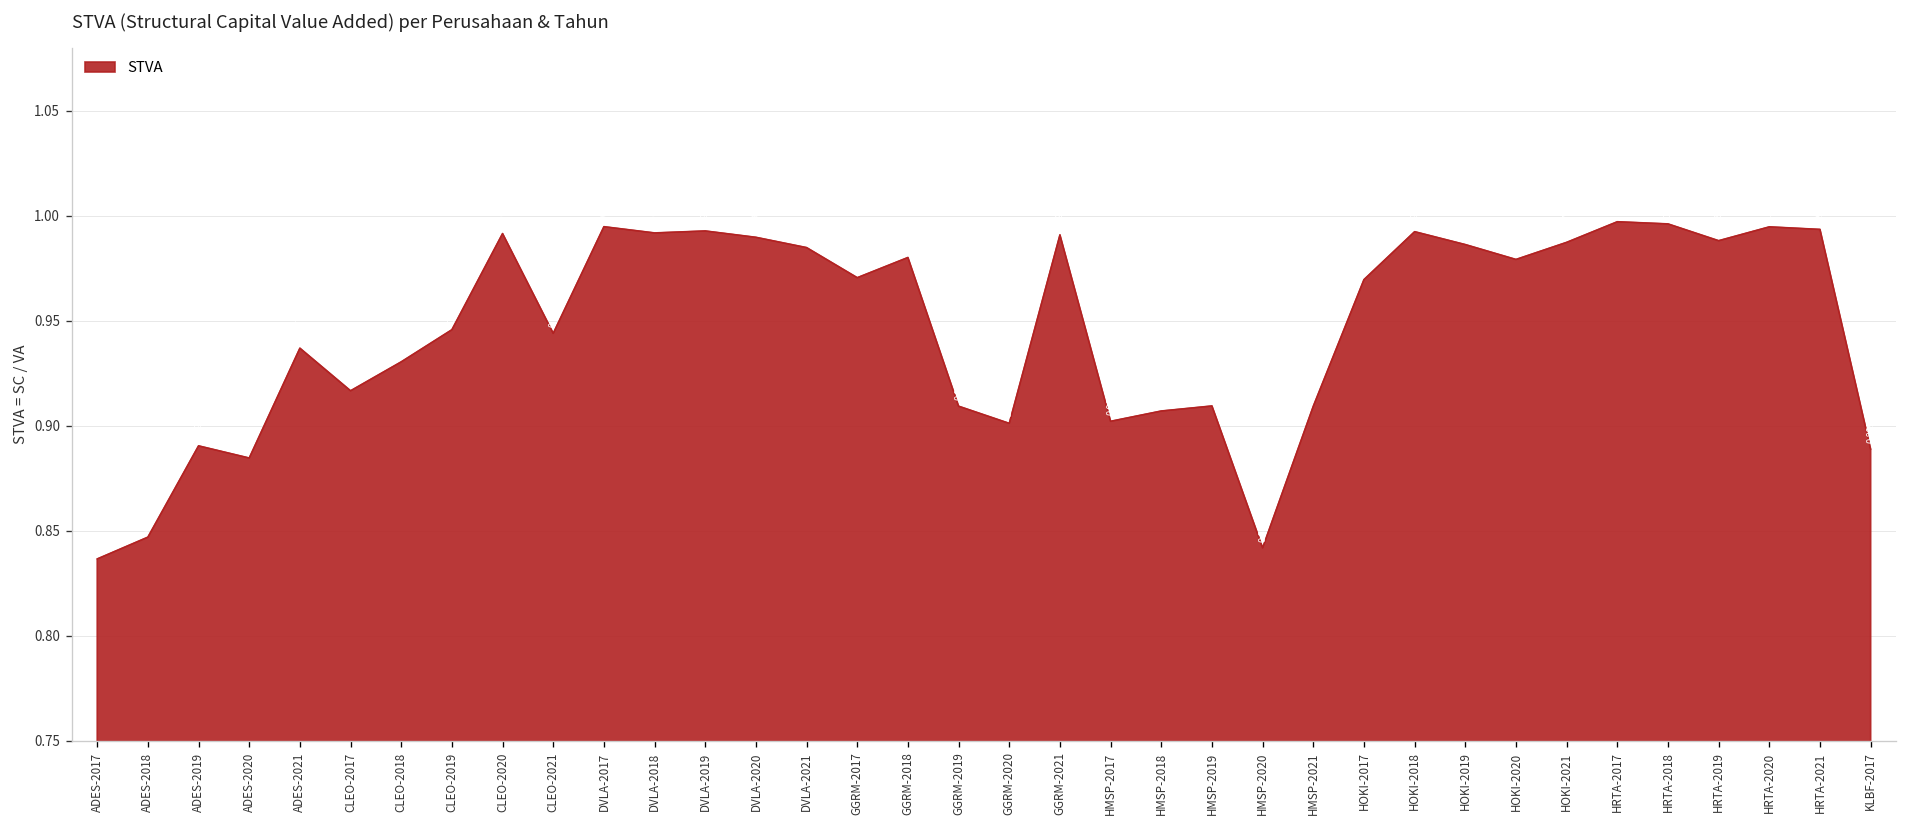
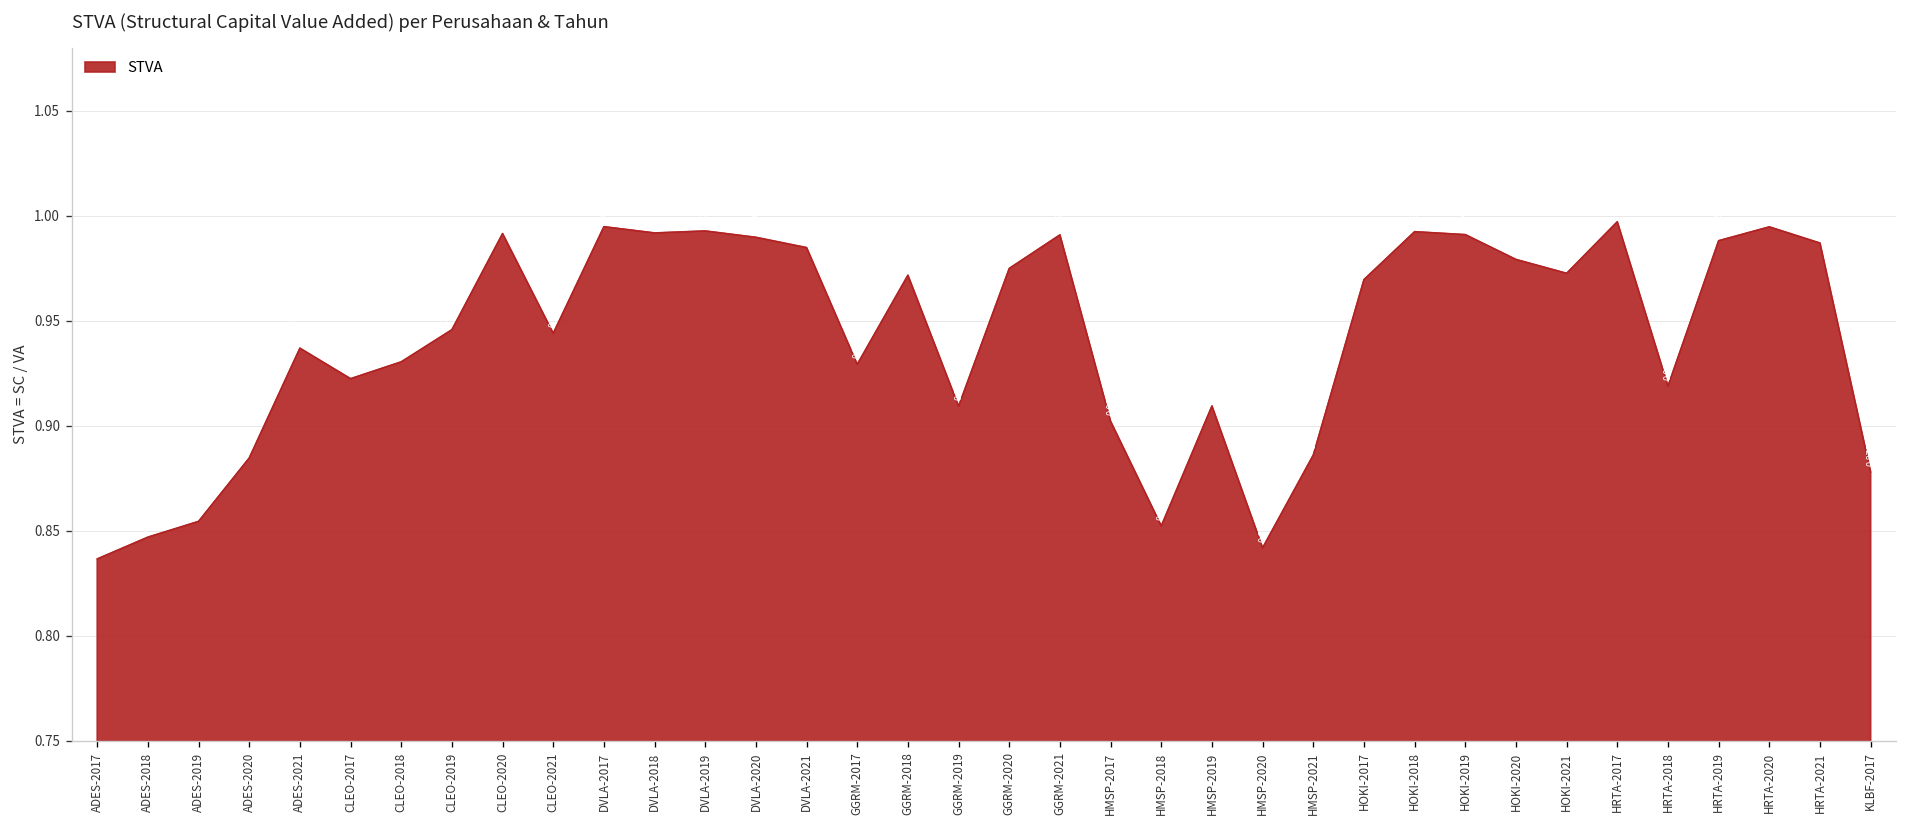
ADES-2019: 0.890 -> 0.854
CLEO-2017: 0.917 -> 0.922
GGRM-2017: 0.971 -> 0.929
GGRM-2018: 0.980 -> 0.972
GGRM-2020: 0.901 -> 0.975
HMSP-2018: 0.907 -> 0.852
HMSP-2021: 0.909 -> 0.886
HOKI-2019: 0.986 -> 0.991
HOKI-2021: 0.987 -> 0.973
HRTA-2018: 0.996 -> 0.919
HRTA-2021: 0.994 -> 0.987
KLBF-2017: 0.889 -> 0.878
